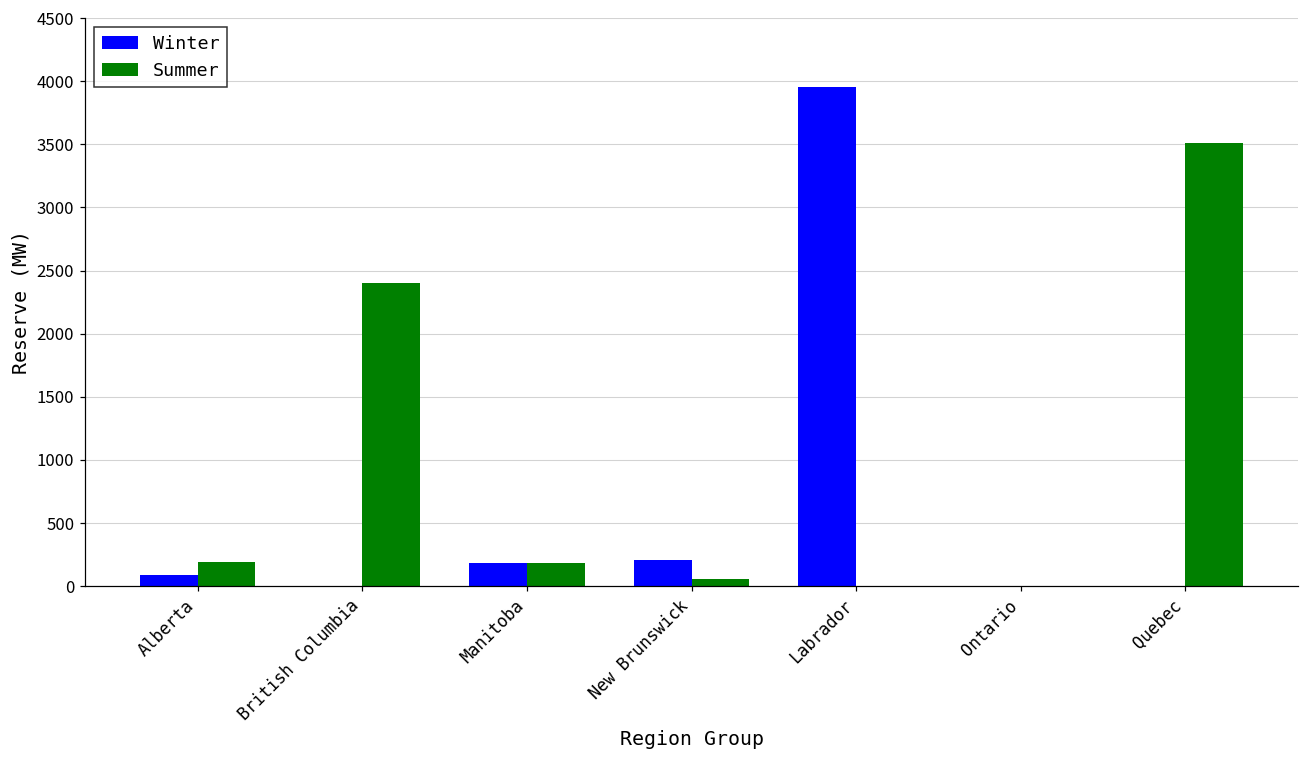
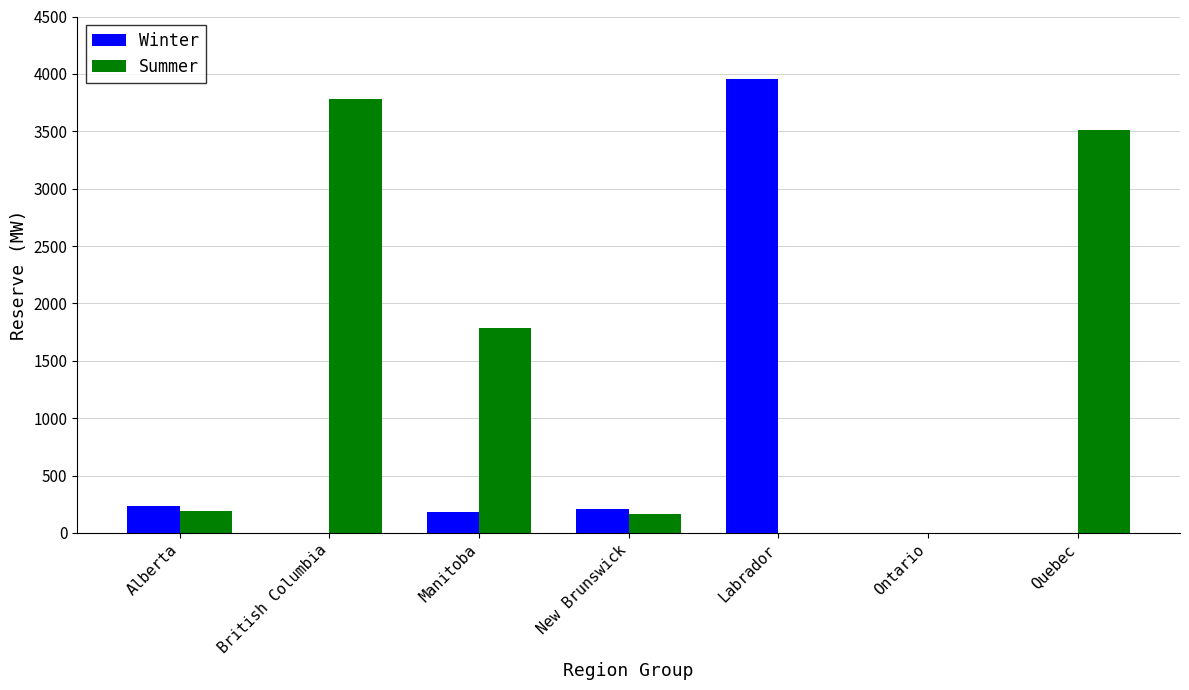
Winter, Alberta: 90 -> 240
Summer, British Columbia: 2400 -> 3780
Summer, Manitoba: 180 -> 1790
Summer, New Brunswick: 60 -> 170
